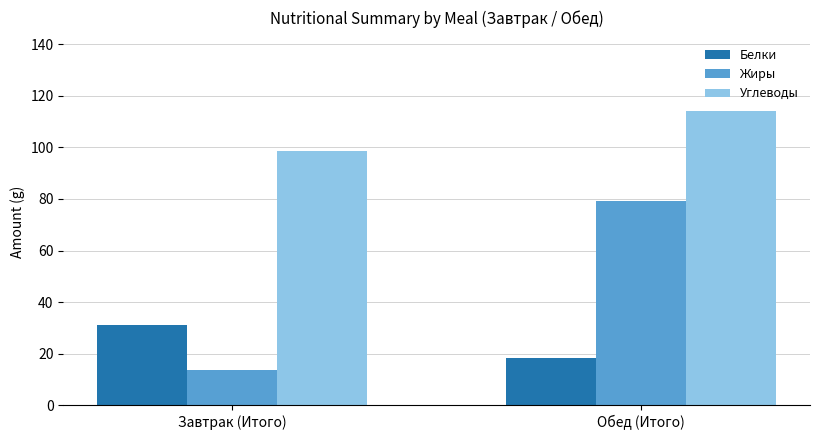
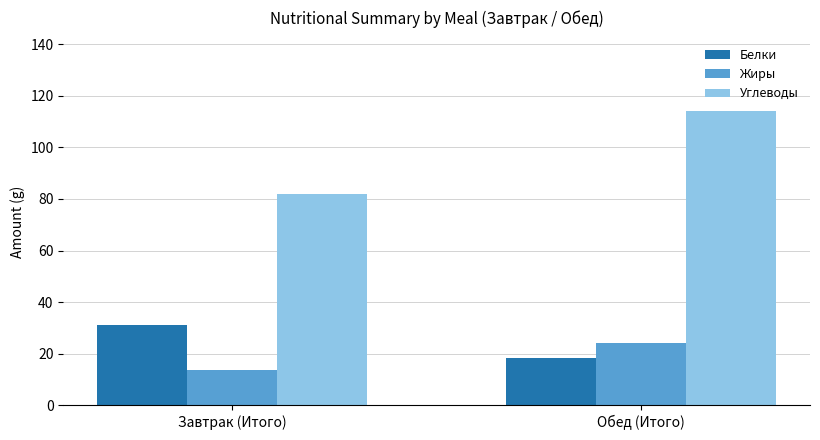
Углеводы, Завтрак (Итого): 99 -> 82
Жиры, Обед (Итого): 79 -> 24
